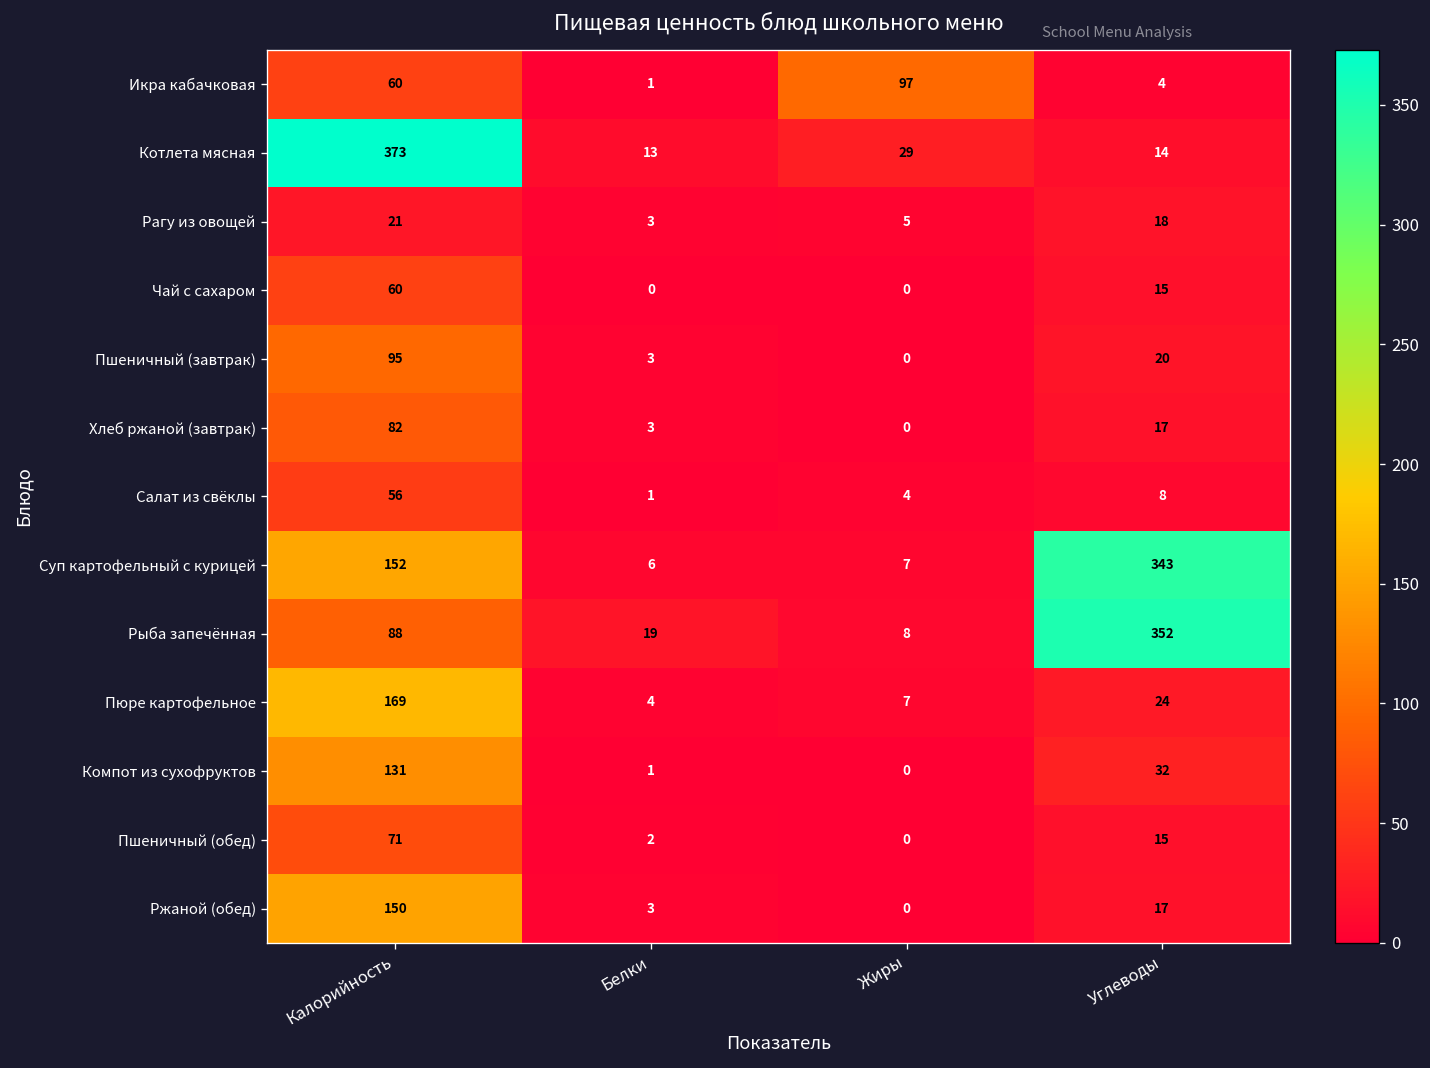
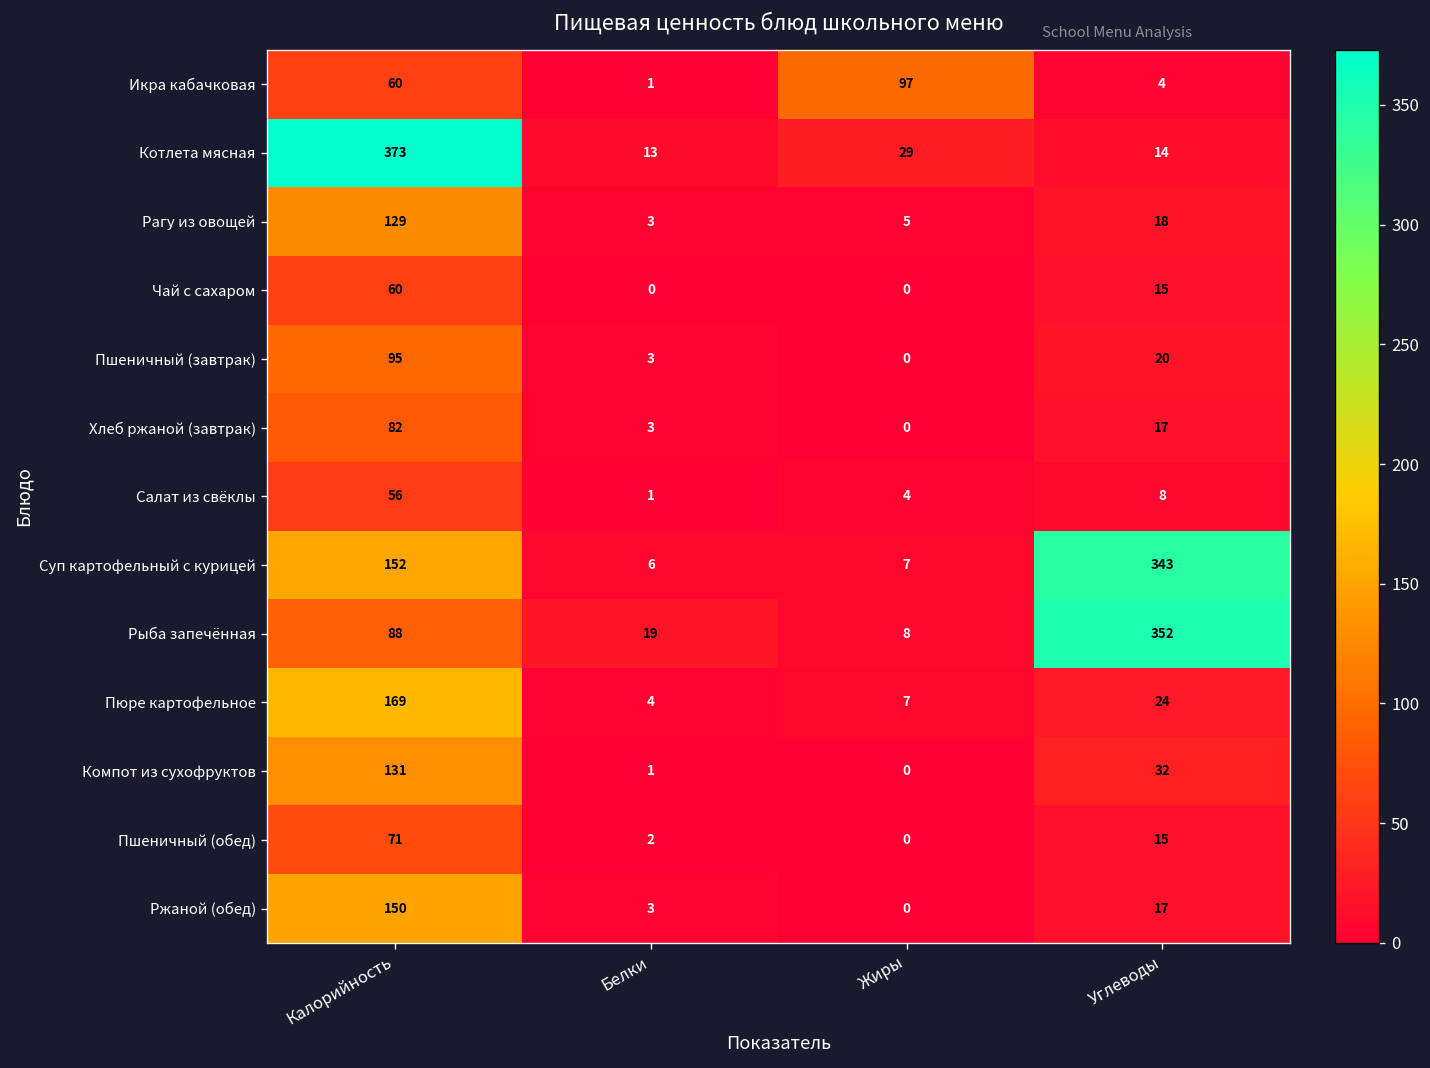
Рагу из овощей, Калорийность: 21 -> 129
